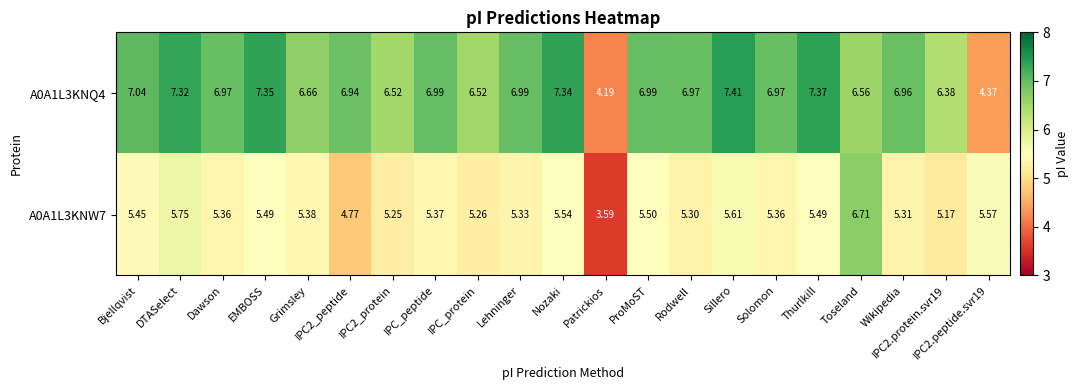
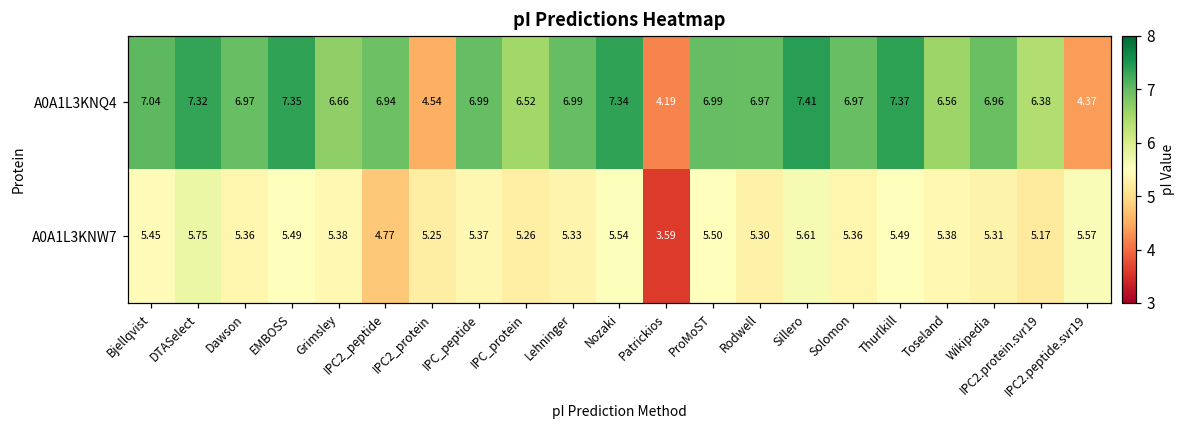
A0A1L3KNQ4, IPC2_protein: 6.52 -> 4.54
A0A1L3KNW7, Toseland: 6.71 -> 5.38
